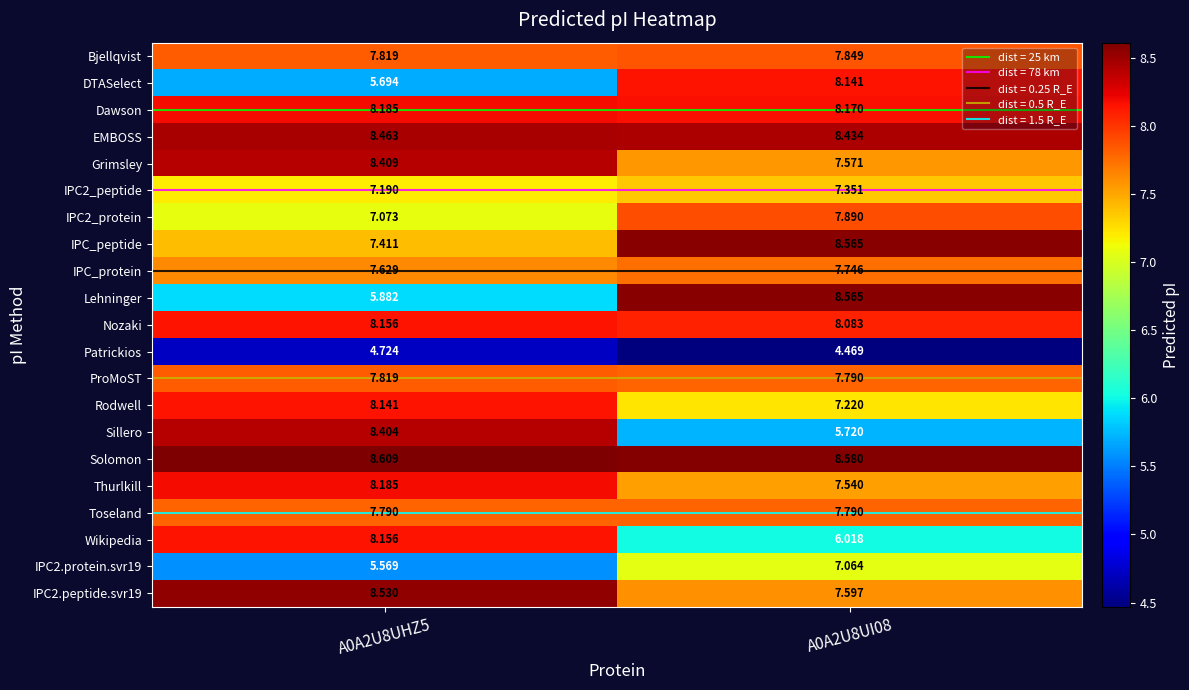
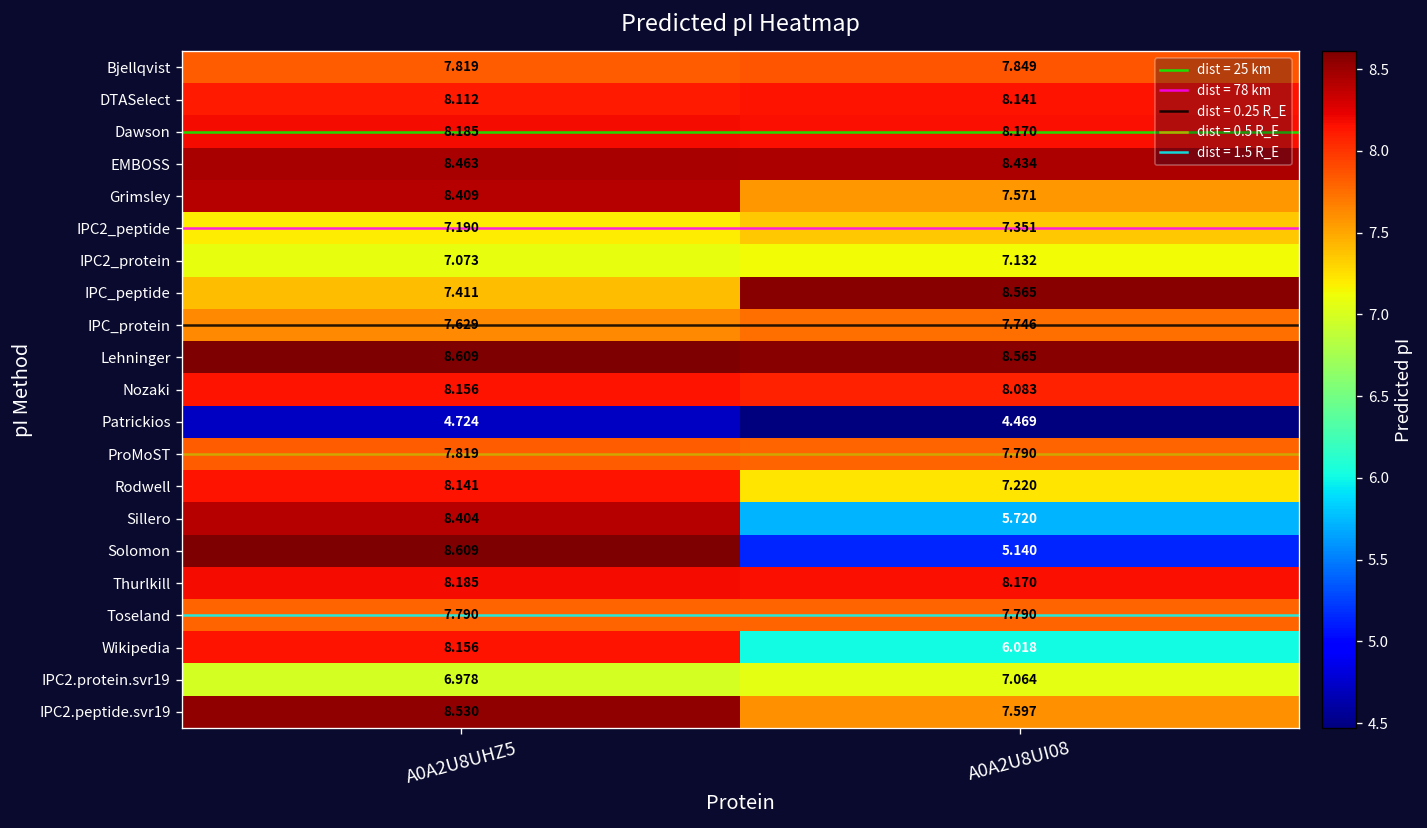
DTASelect, A0A2U8UHZ5: 5.694 -> 8.112
IPC2_protein, A0A2U8UI08: 7.890 -> 7.132
Lehninger, A0A2U8UHZ5: 5.882 -> 8.609
Solomon, A0A2U8UI08: 8.580 -> 5.140
Thurlkill, A0A2U8UI08: 7.540 -> 8.170
IPC2.protein.svr19, A0A2U8UHZ5: 5.569 -> 6.978
